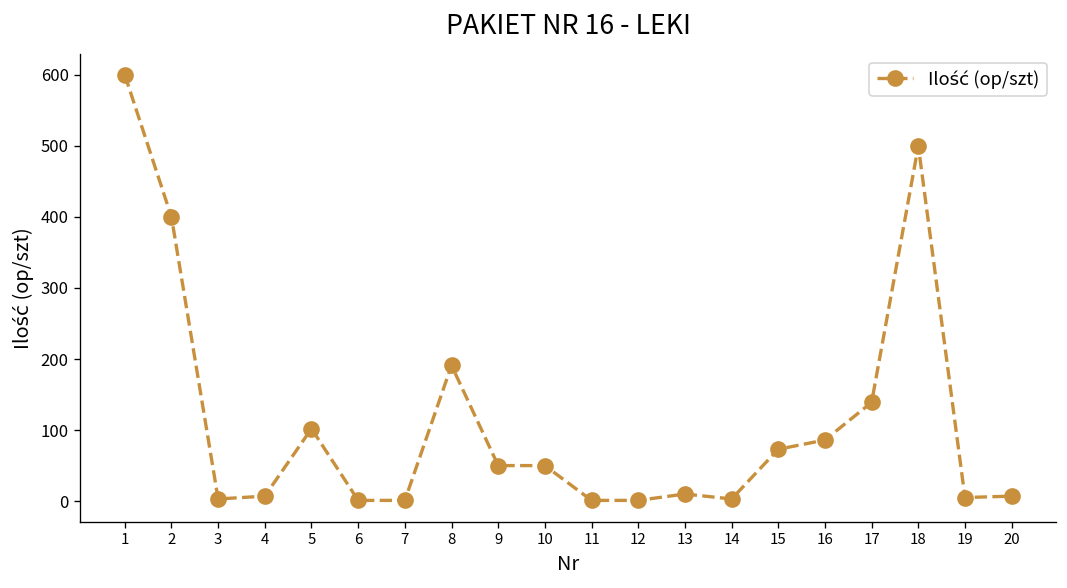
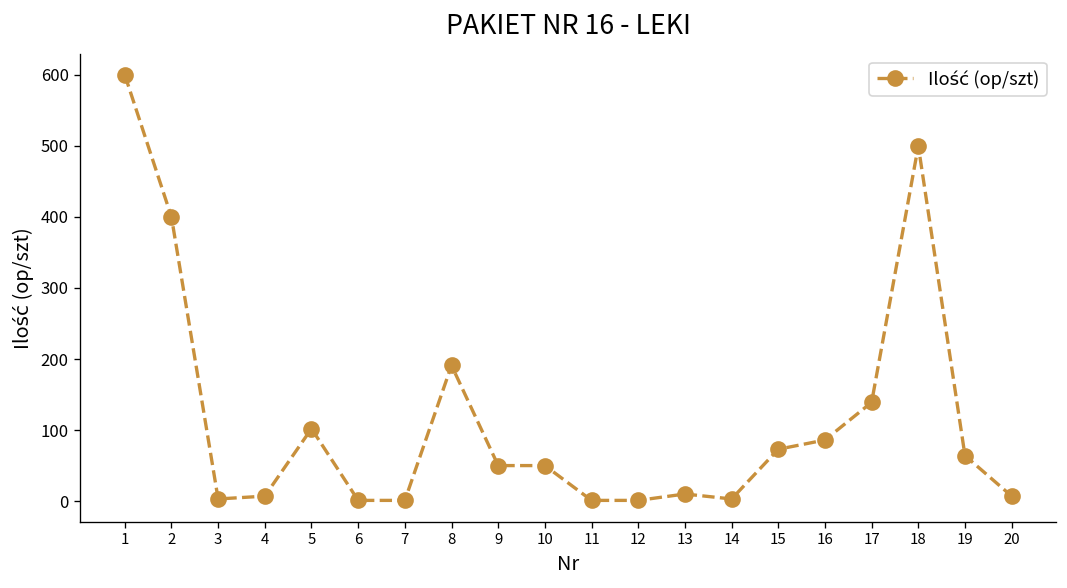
19: 10 -> 60
